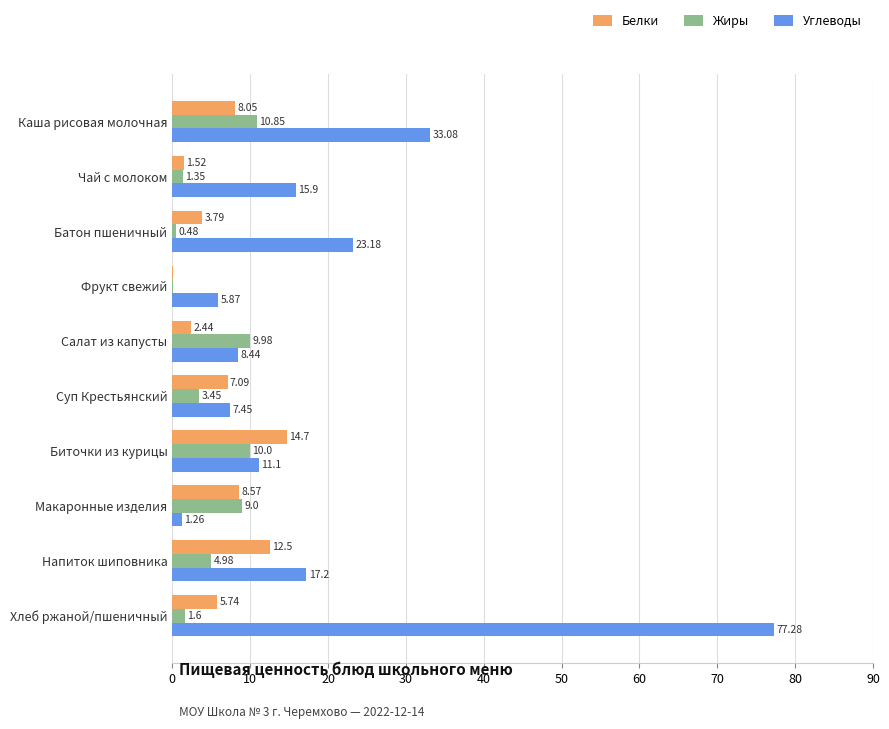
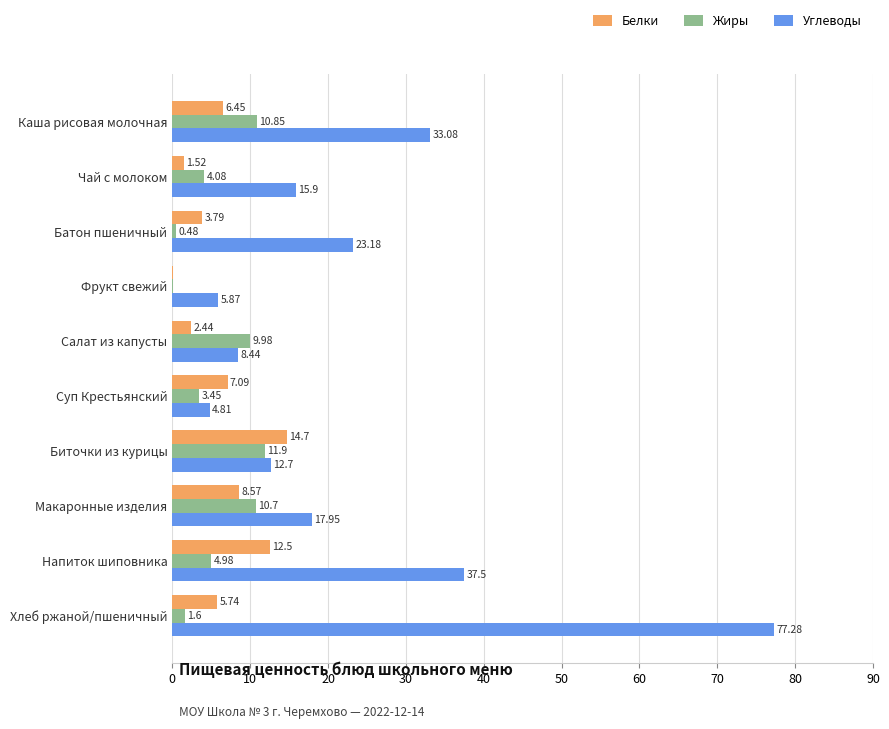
Белки, Каша рисовая молочная: 8.05 -> 6.45
Жиры, Чай с молоком: 1.35 -> 4.08
Углеводы, Суп Крестьянский: 7.45 -> 4.81
Жиры, Биточки из курицы: 10.0 -> 11.9
Углеводы, Биточки из курицы: 11.1 -> 12.7
Жиры, Макаронные изделия: 9.0 -> 10.7
Углеводы, Макаронные изделия: 1.26 -> 17.95
Углеводы, Напиток шиповника: 17.2 -> 37.5
